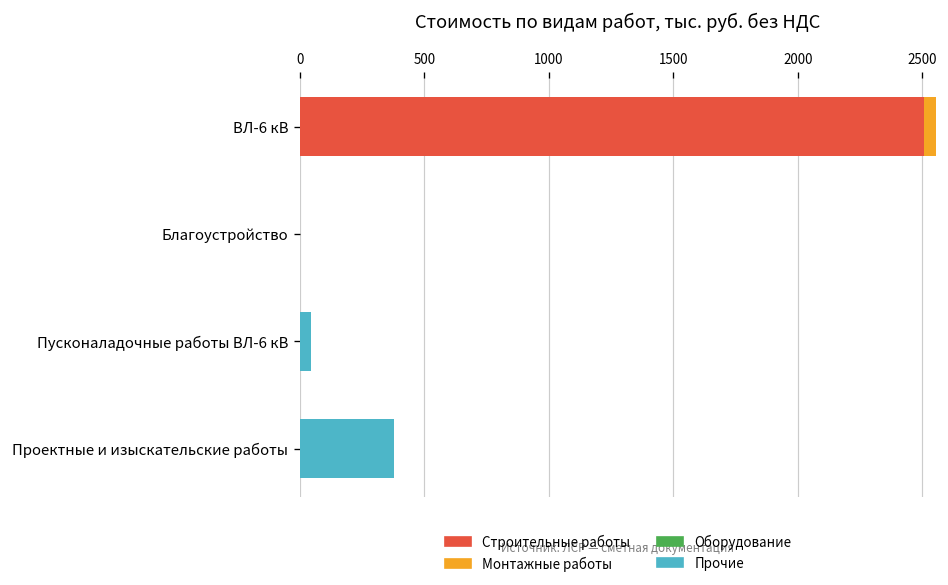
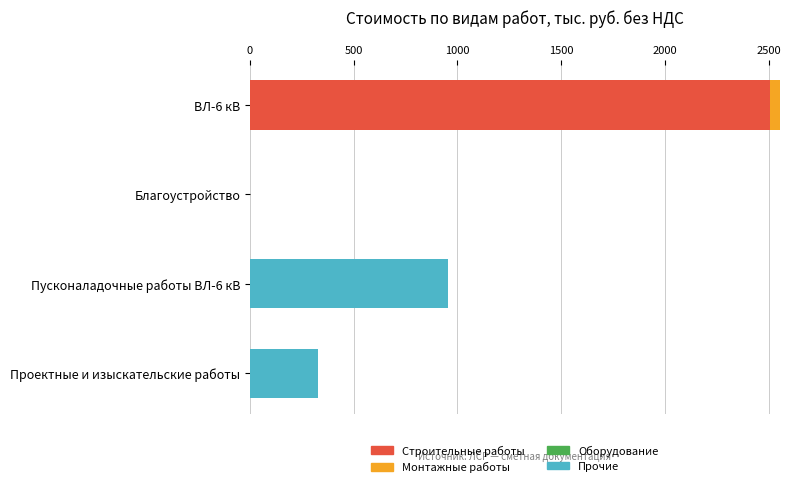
Прочие, Пусконаладочные работы ВЛ-6 кВ: 40 -> 960
Прочие, Проектные и изыскательские работы: 380 -> 330
